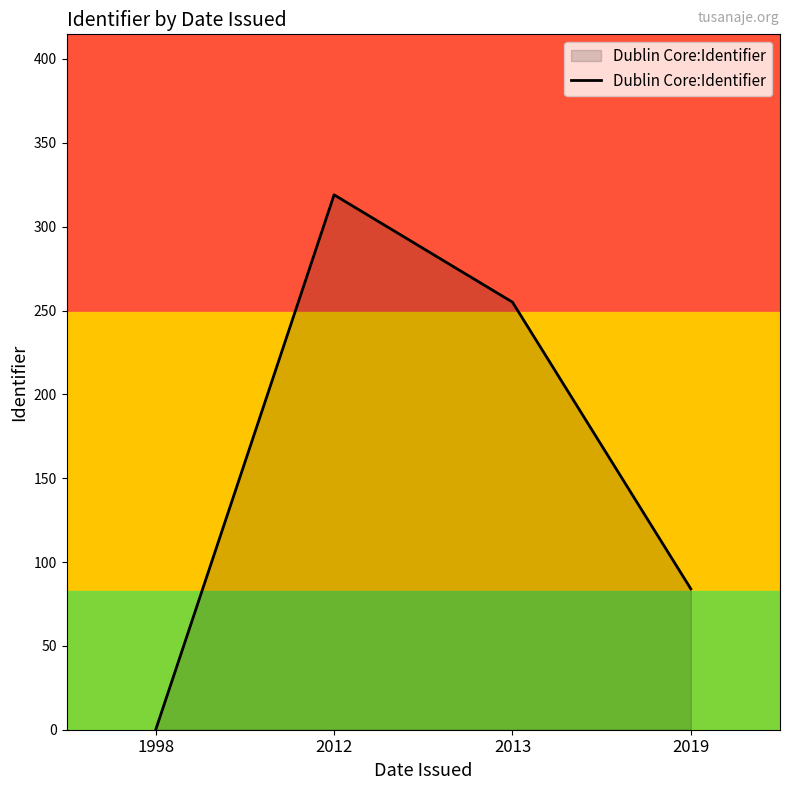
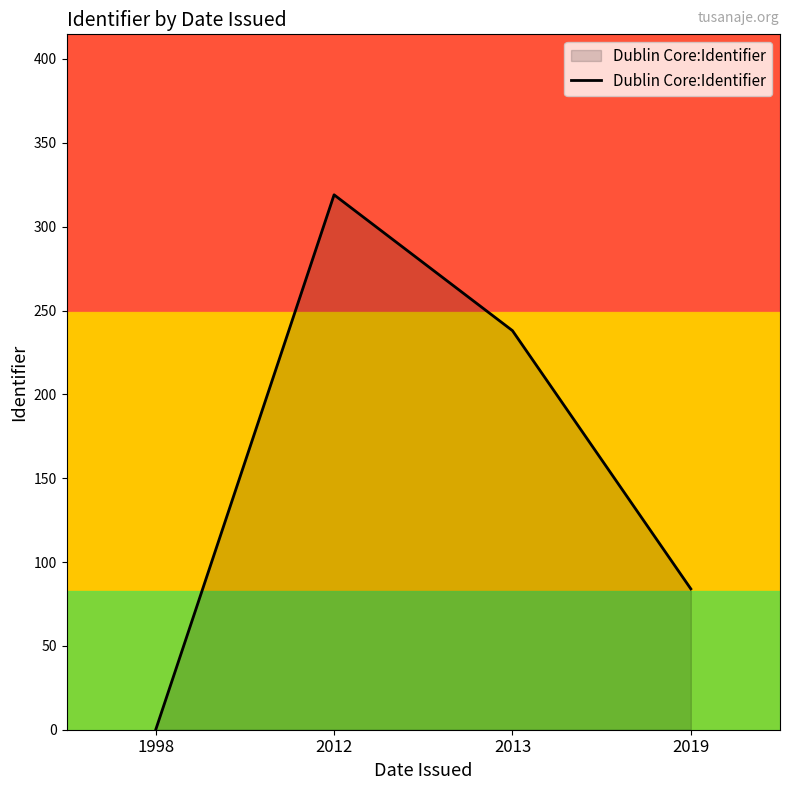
Dublin Core:Identifier, 2013: 255 -> 238
